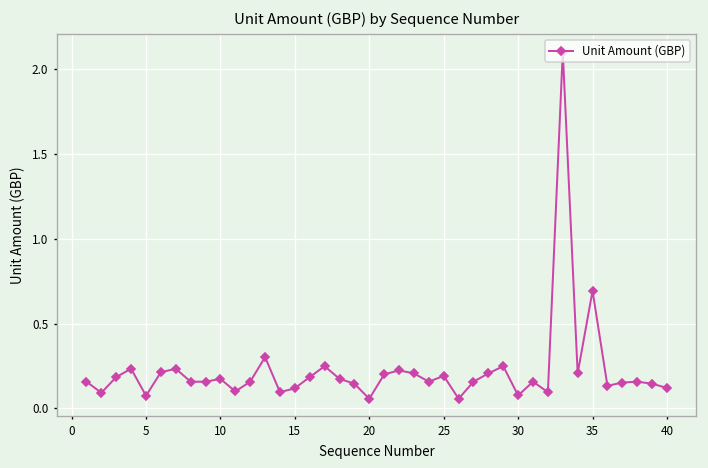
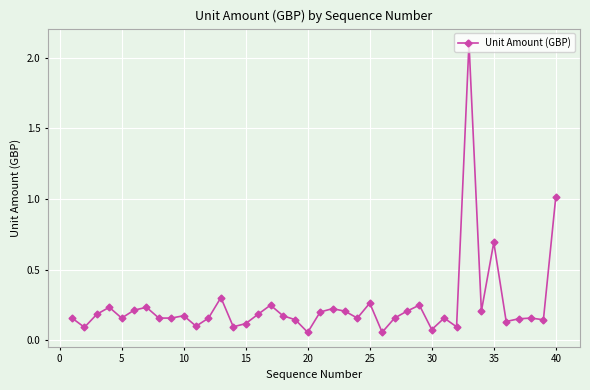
5: 0.08 -> 0.16
25: 0.19 -> 0.26
40: 0.12 -> 1.02
